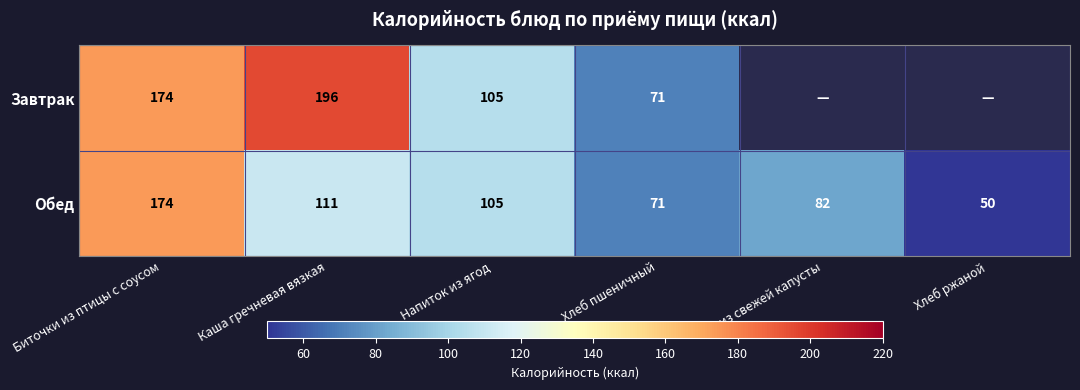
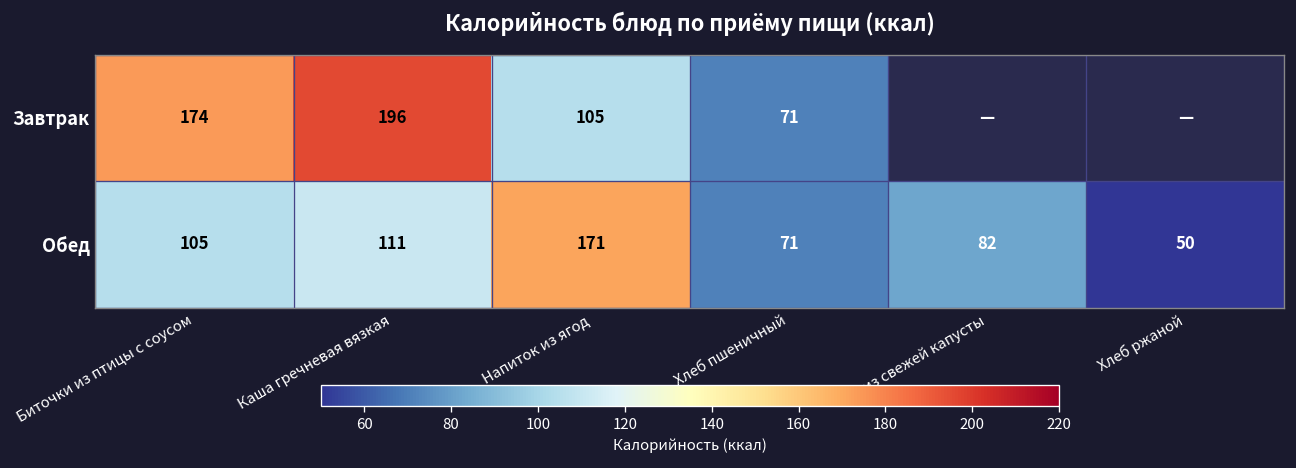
Обед, Биточки из птицы с соусом: 174 -> 105
Обед, Напиток из ягод: 105 -> 171
